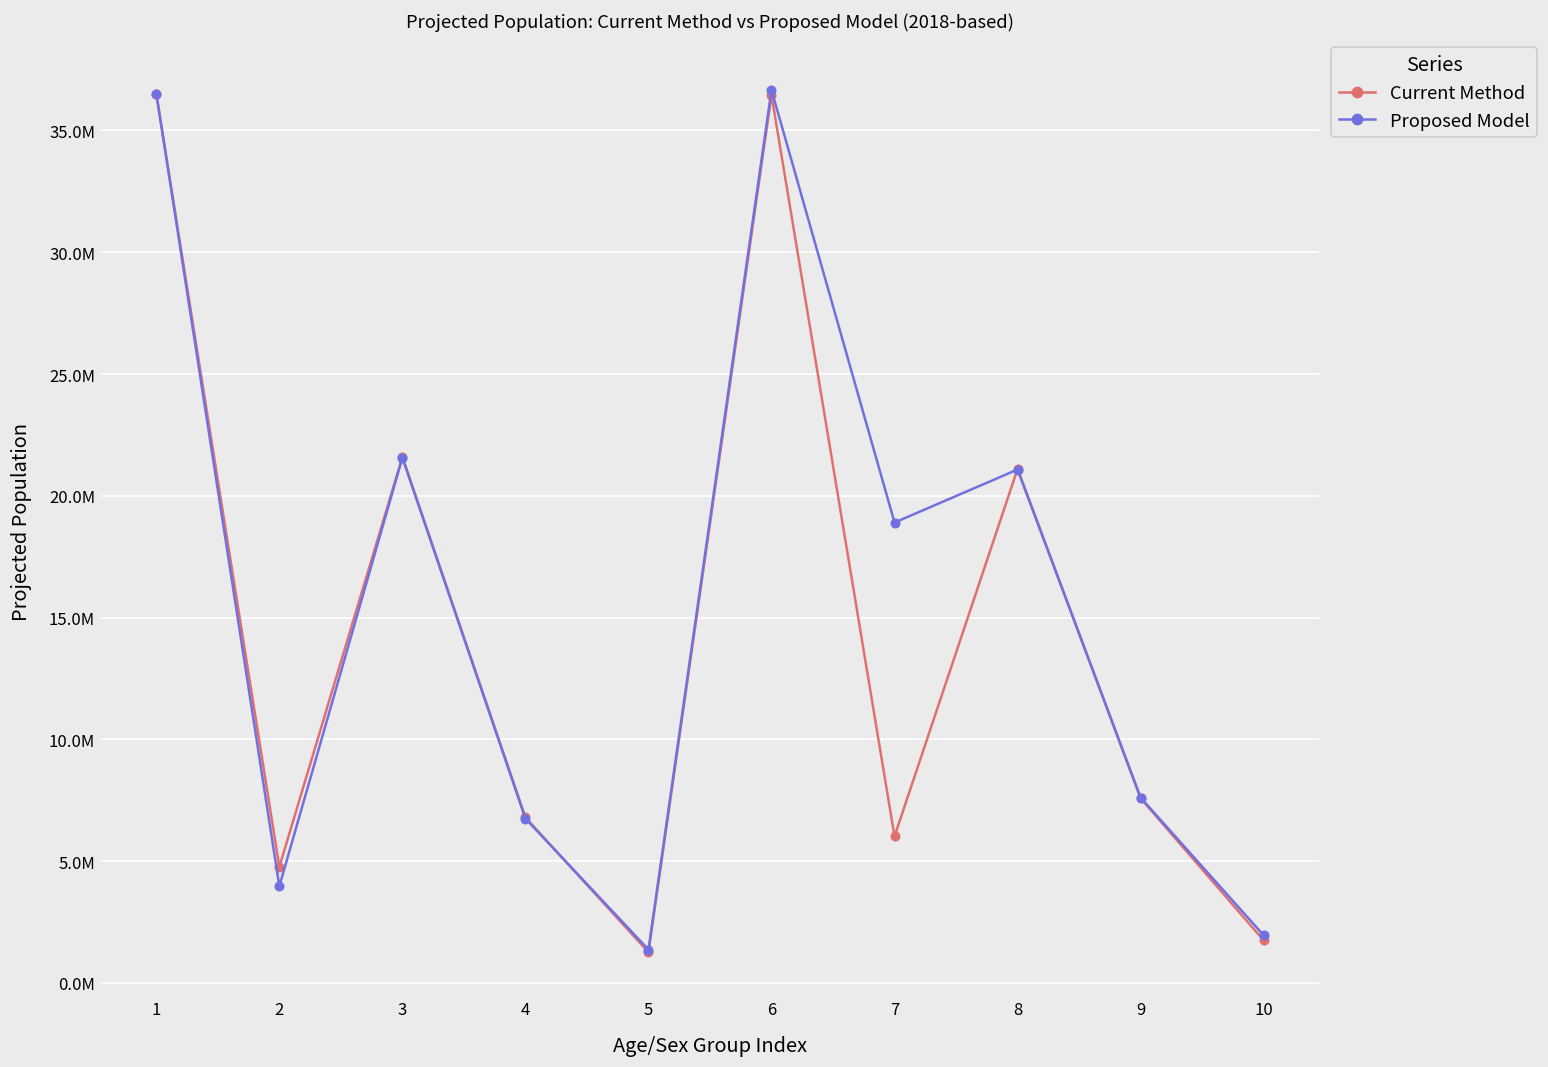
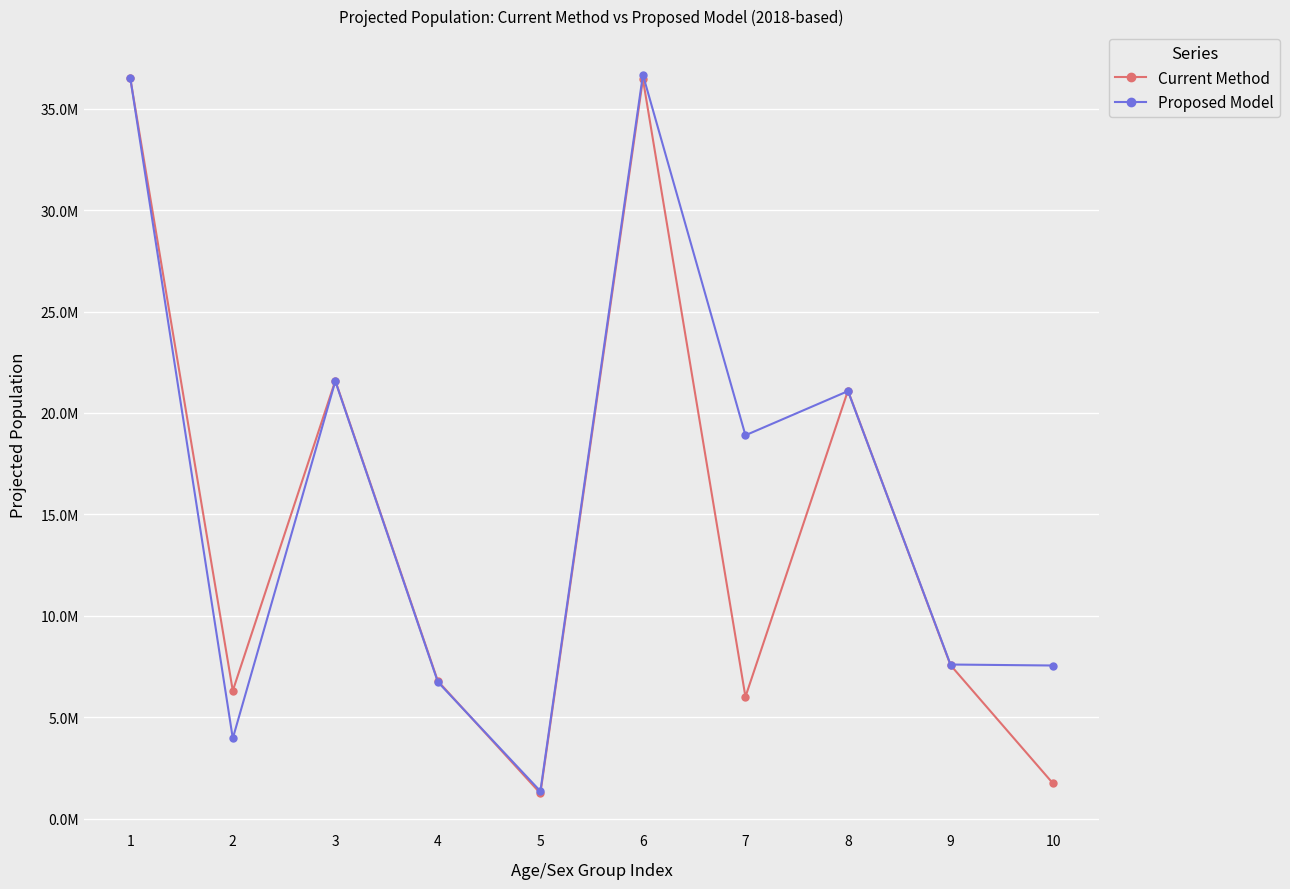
Current Method, 2: 4800000 -> 6300000
Proposed Model, 10: 2000000 -> 7600000
